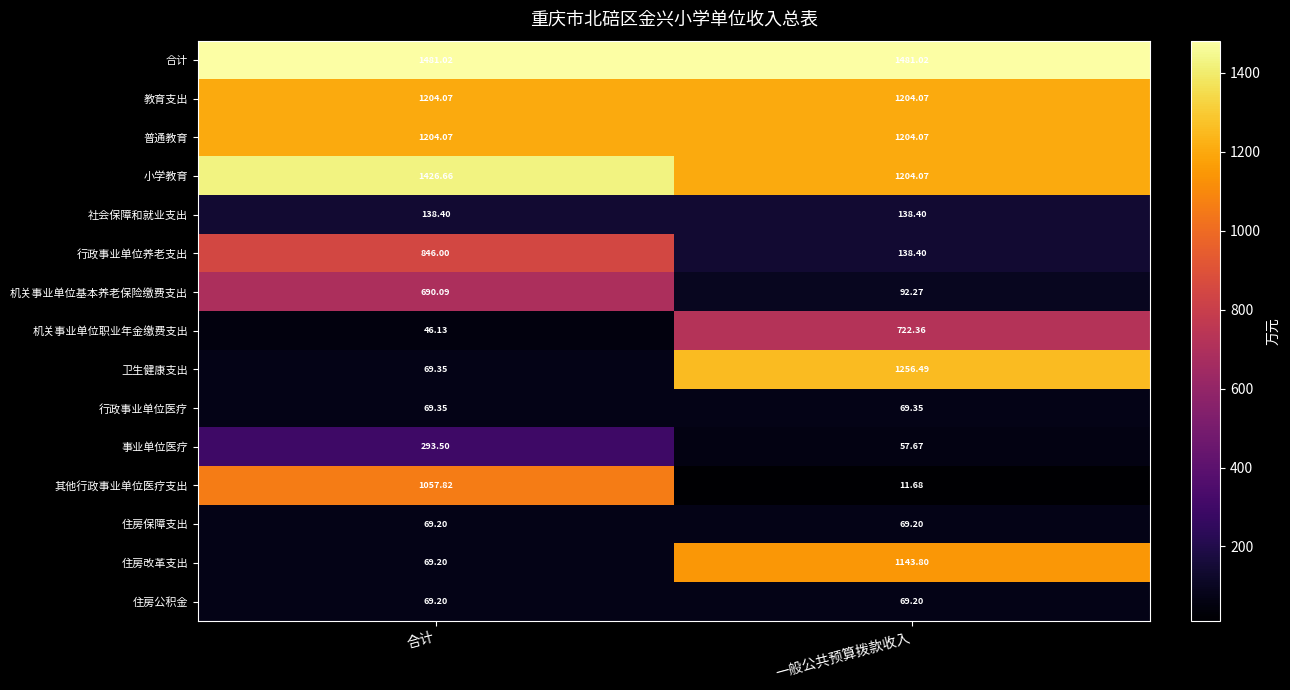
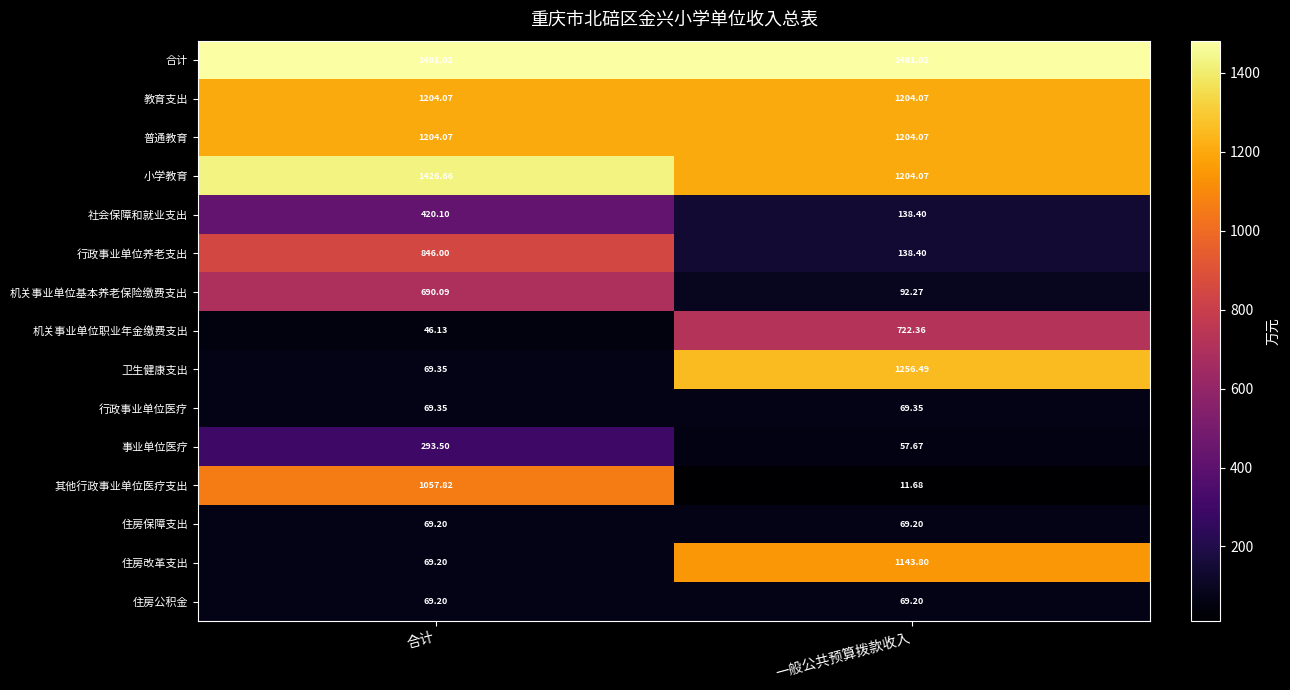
社会保障和就业支出, 合计: 138.40 -> 420.10
